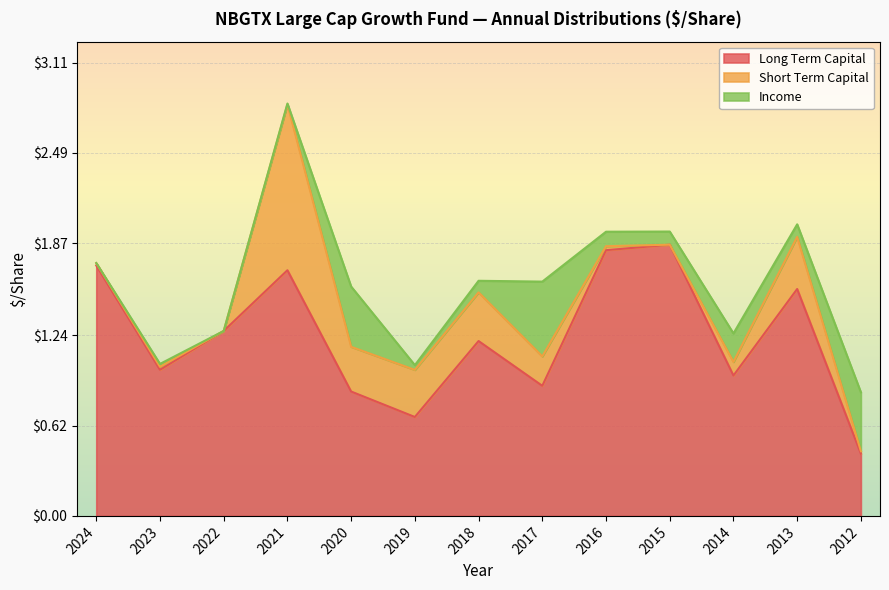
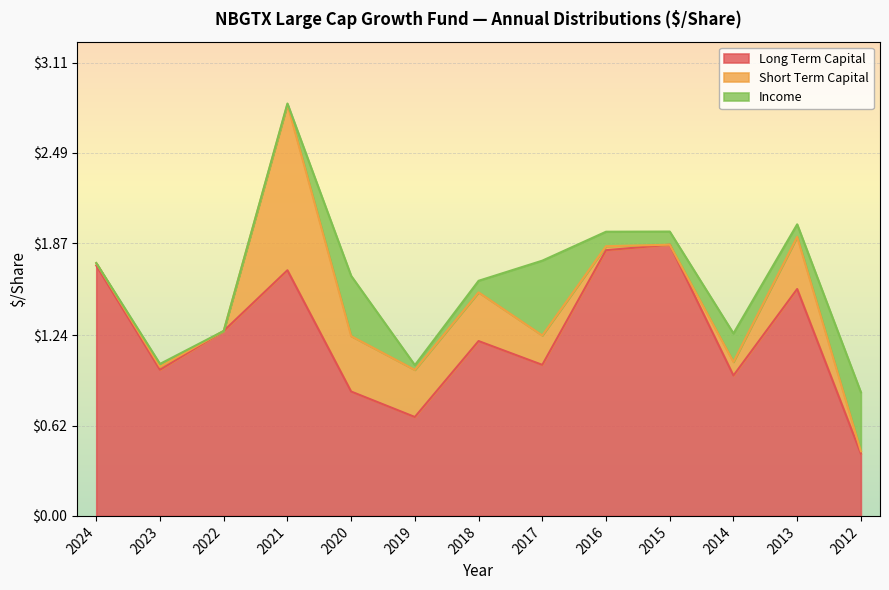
Short Term Capital, 2020: $0.31 -> $0.38
Long Term Capital, 2017: $0.89 -> $1.04
